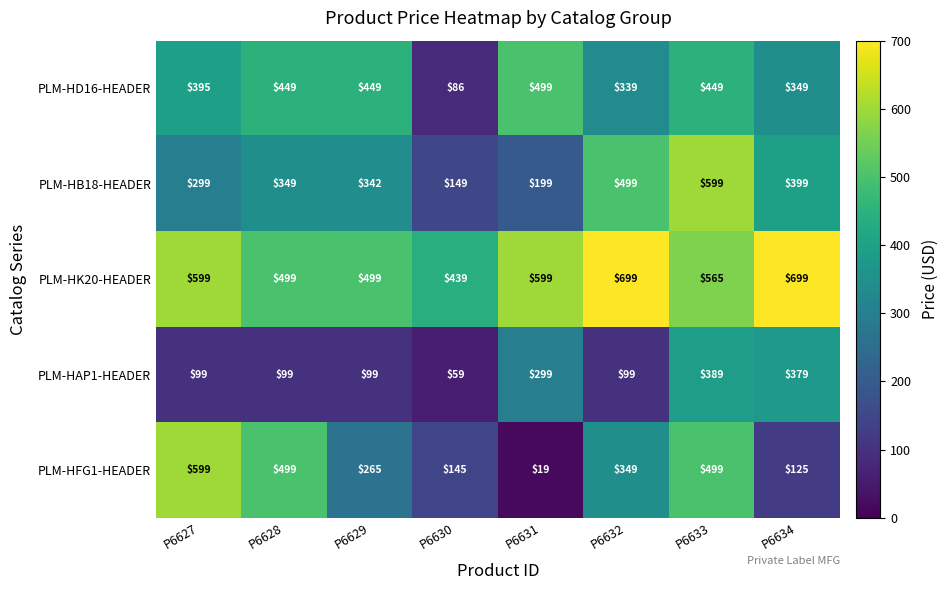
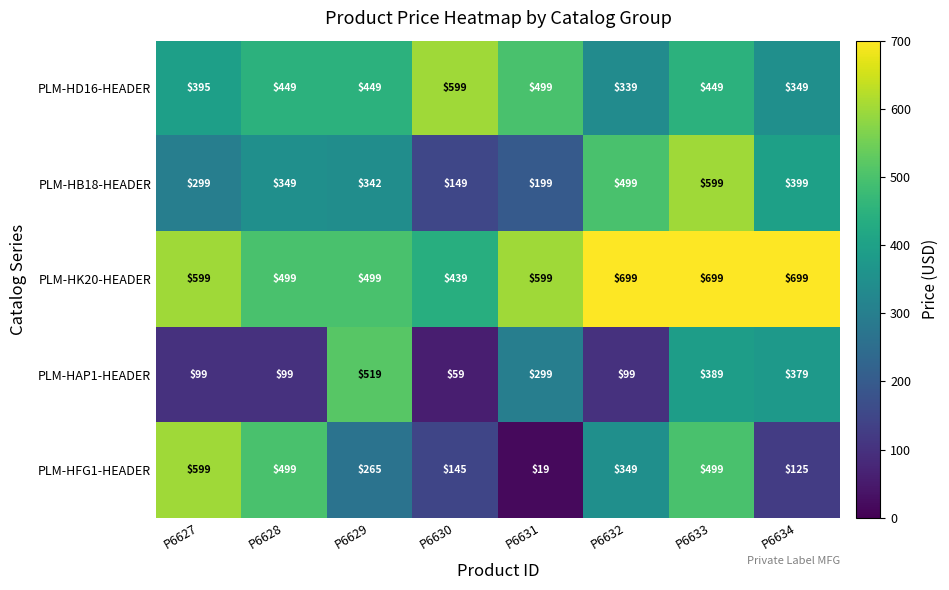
PLM-HD16-HEADER, P6630: $86 -> $599
PLM-HK20-HEADER, P6633: $565 -> $699
PLM-HAP1-HEADER, P6629: $99 -> $519
